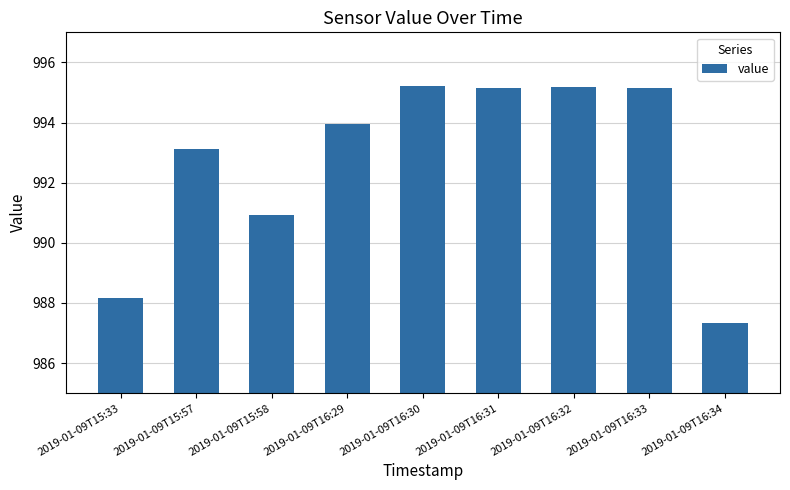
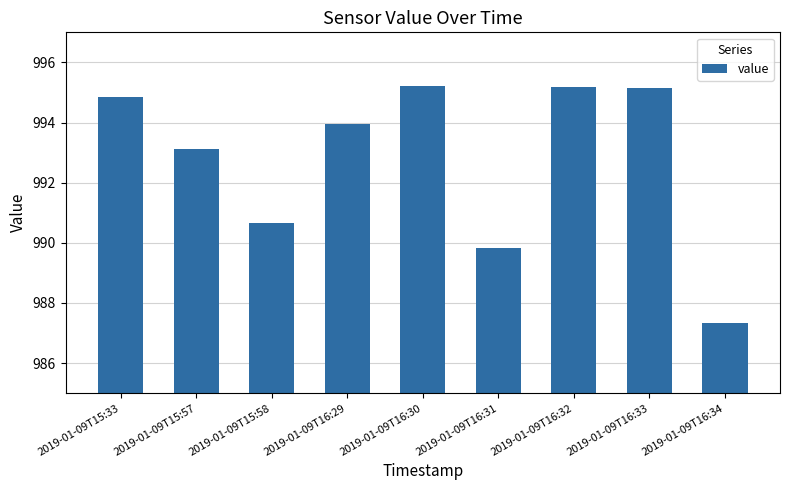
2019-01-09T15:33: 988.2 -> 994.9
2019-01-09T15:58: 990.9 -> 990.7
2019-01-09T16:31: 995.1 -> 989.8
